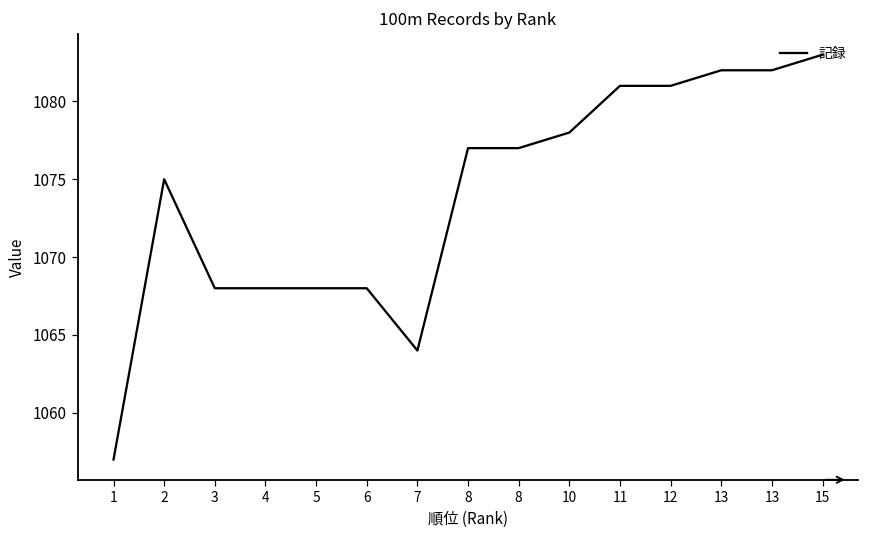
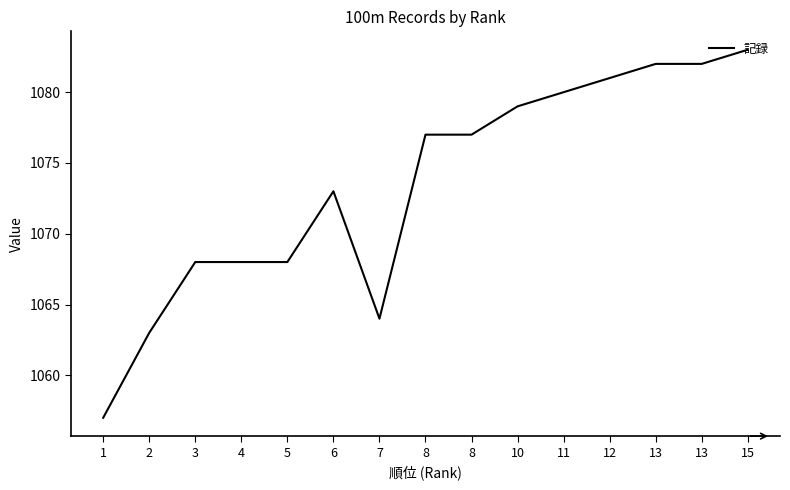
2: 1075 -> 1063
6: 1068 -> 1073
10: 1078 -> 1079
11: 1081 -> 1080
